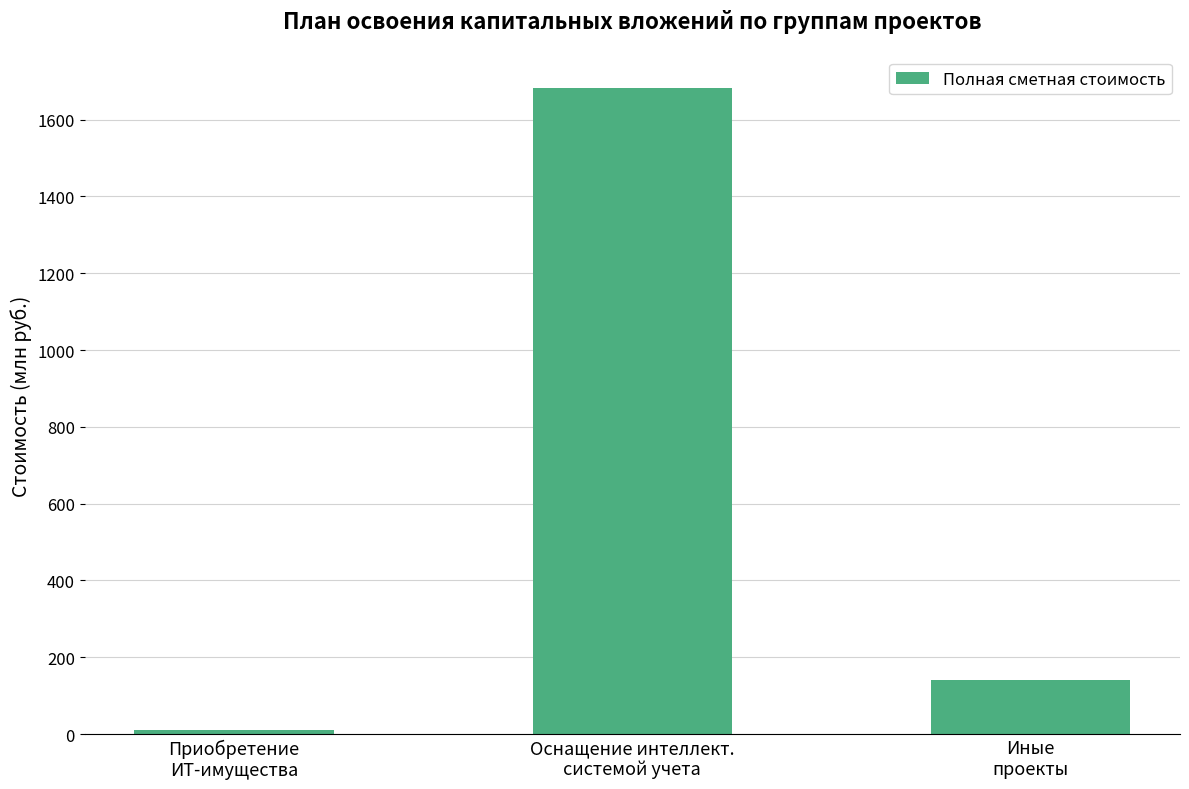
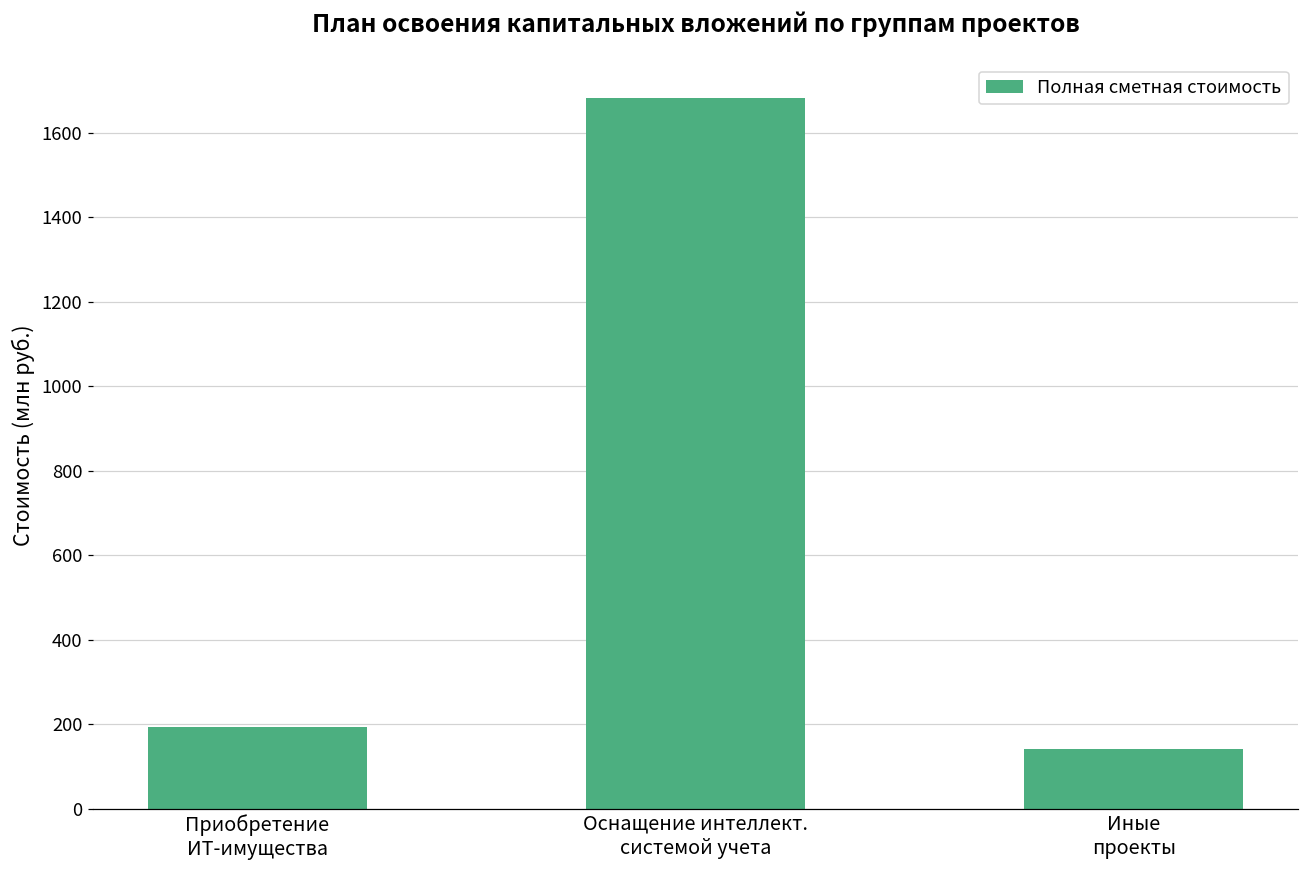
Приобретение ИТ-имущества: 10 -> 190
